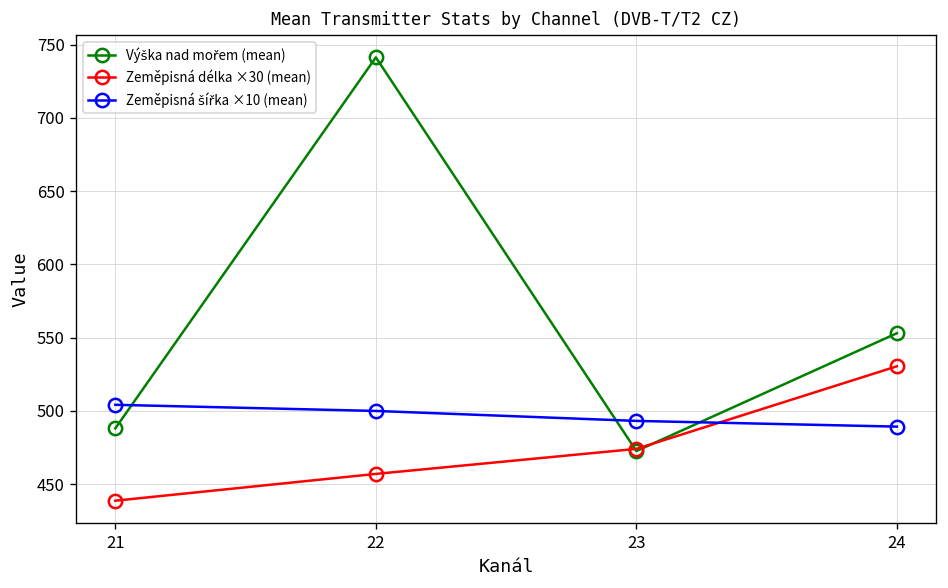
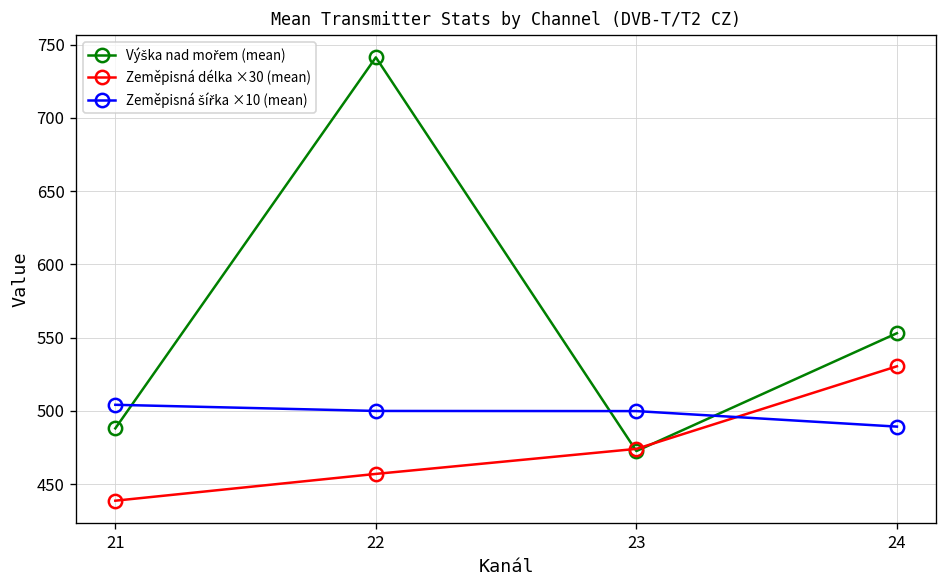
Zeměpisná šířka ×10 (mean), 23: 493 -> 500
